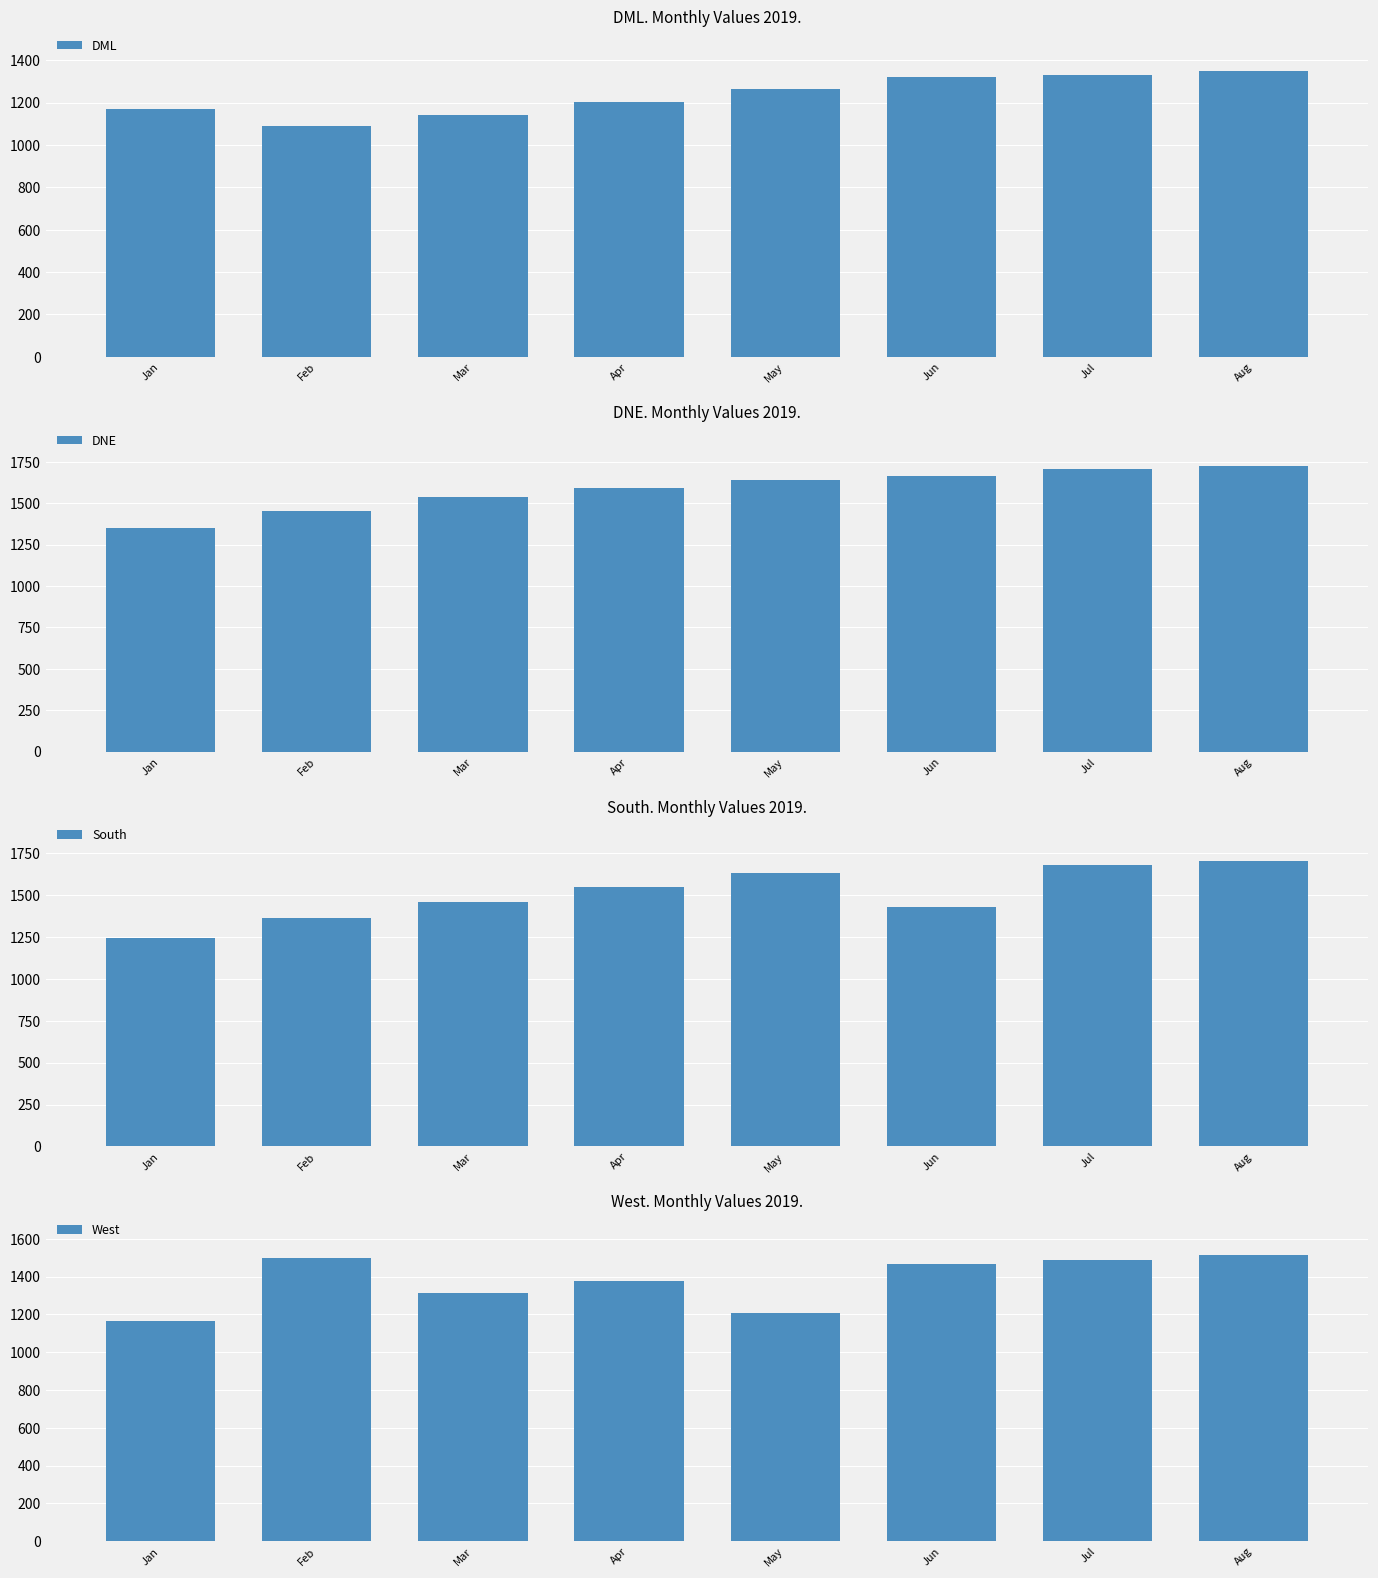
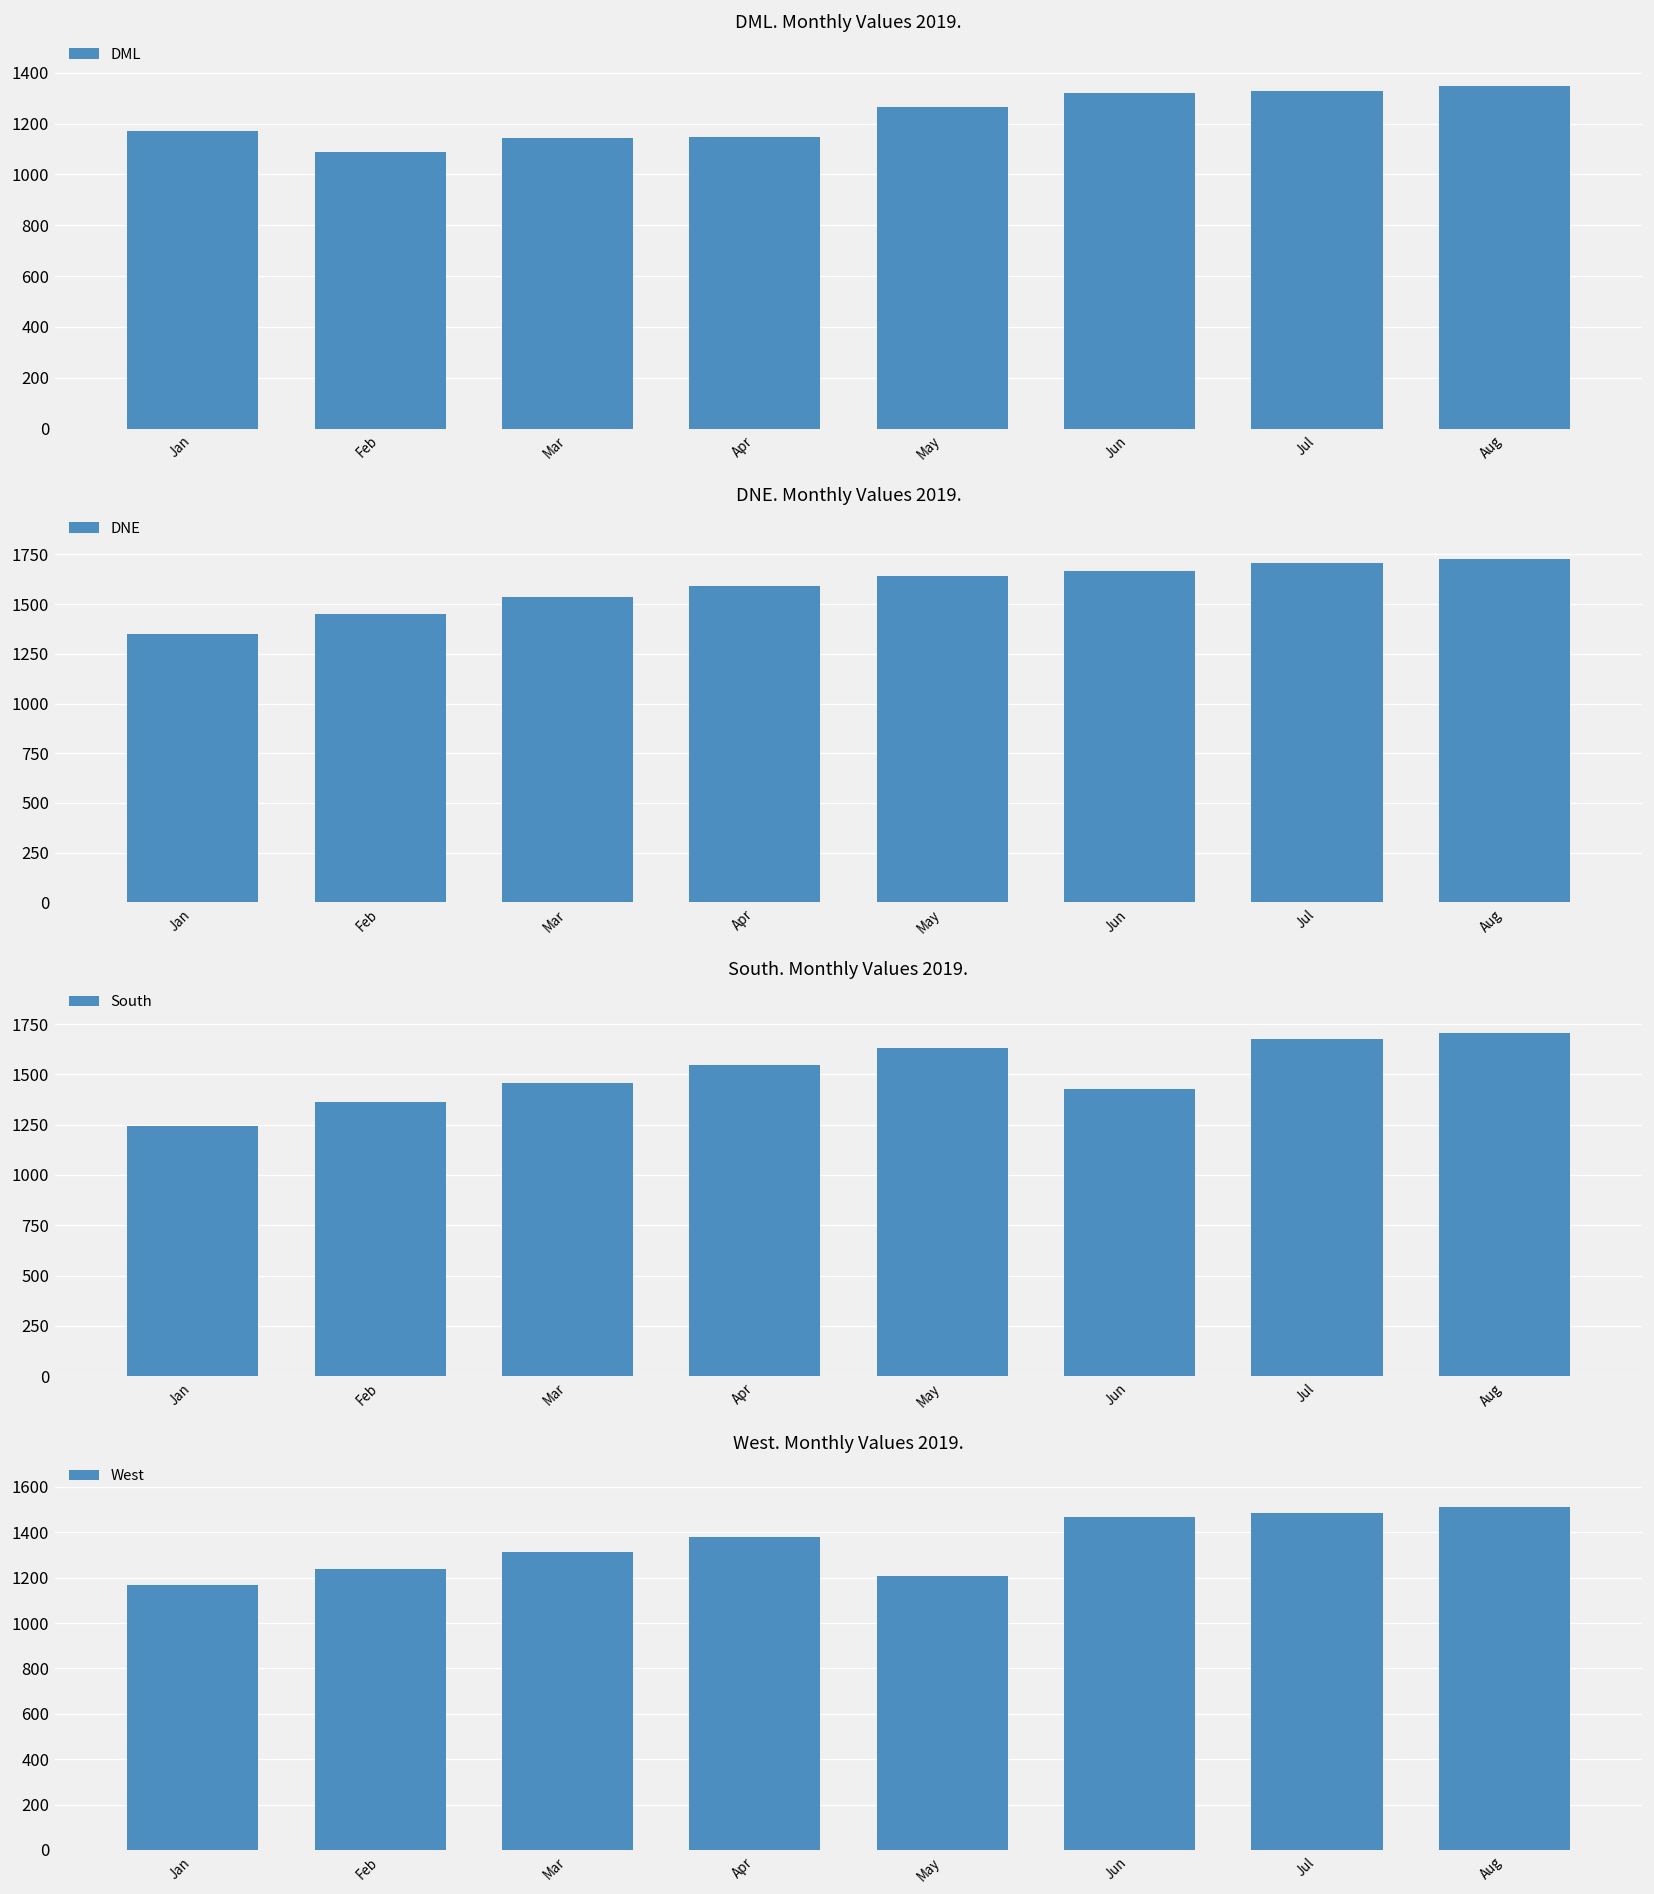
DML. Monthly Values 2019., Apr: 1200 -> 1150
West. Monthly Values 2019., Feb: 1500 -> 1240
